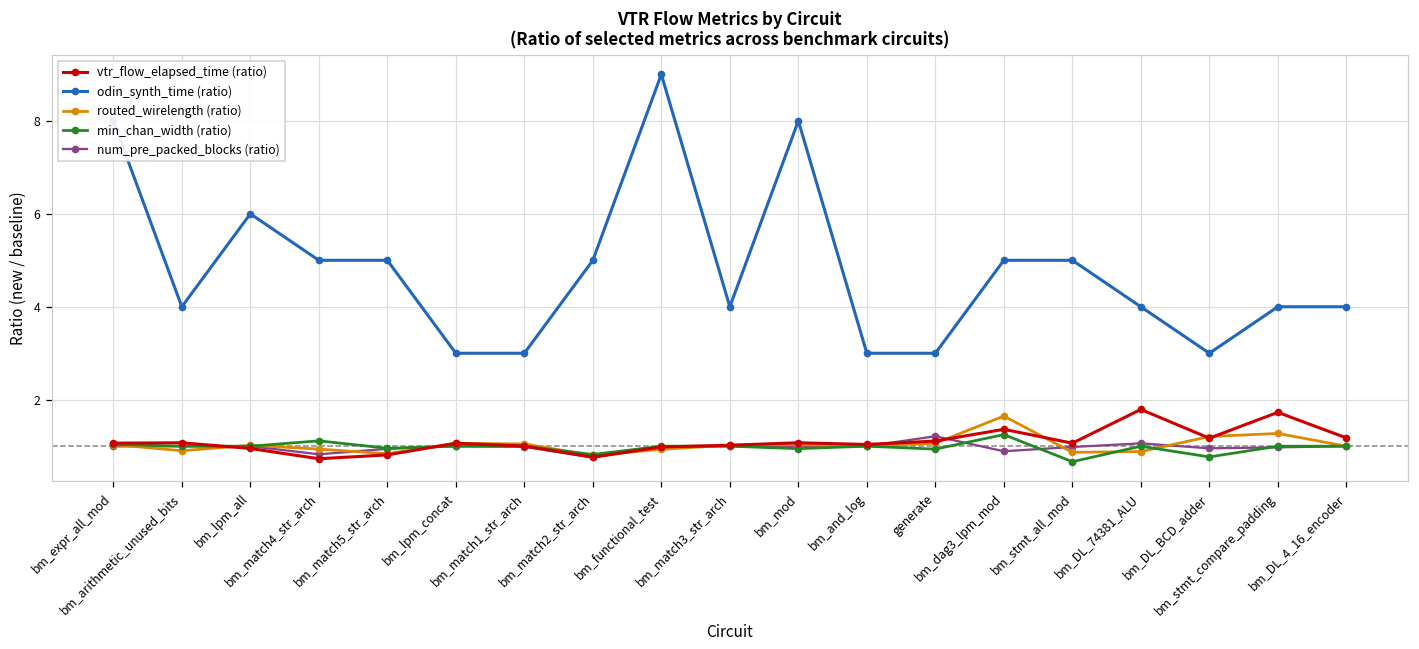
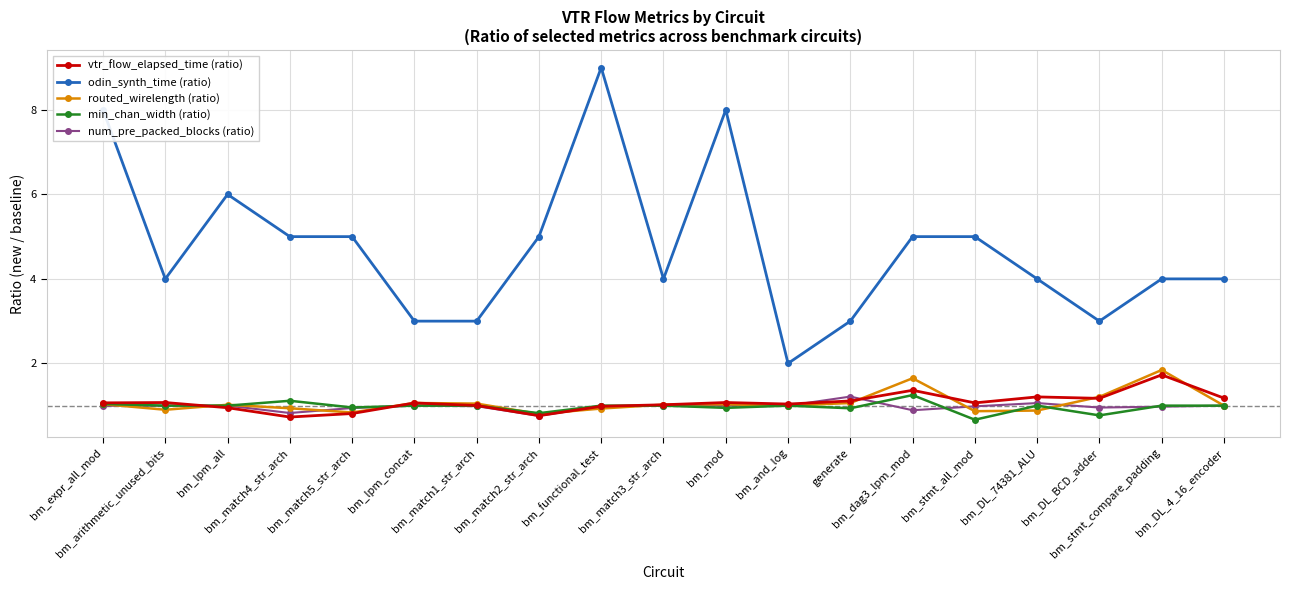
odin_synth_time (ratio), bm_and_log: 3 -> 2
vtr_flow_elapsed_time (ratio), bm_DL_74381_ALU: 1.8 -> 1.2
routed_wirelength (ratio), bm_stmt_compare_padding: 1.3 -> 1.8
